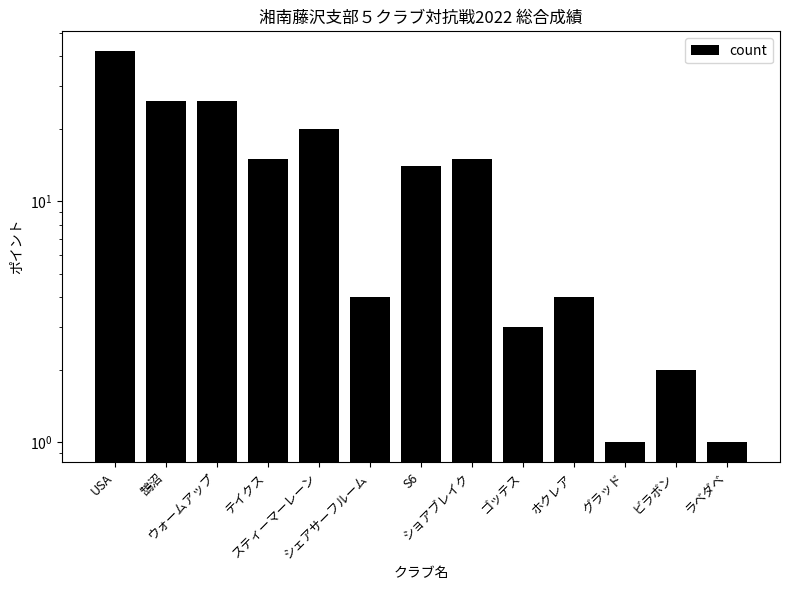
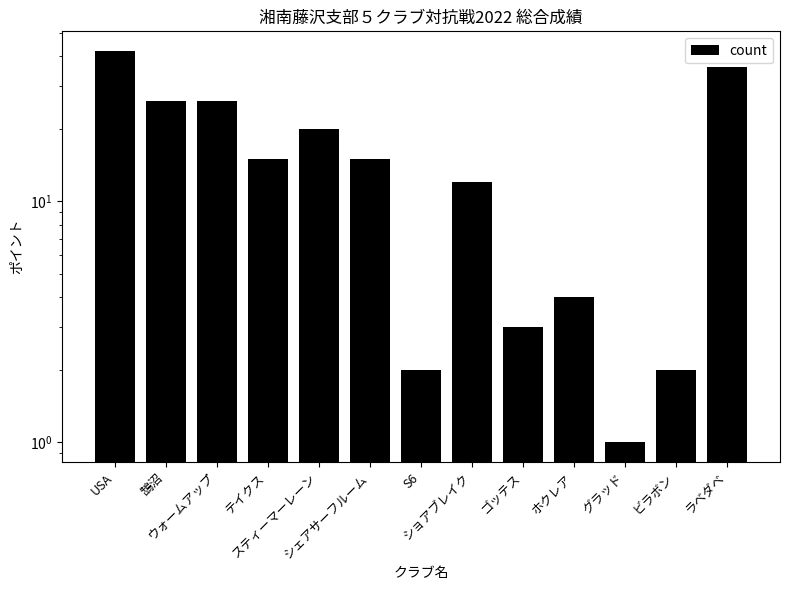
シェアサーフルーム: 4 -> 15
S6: 14 -> 2
ショアブレイク: 15 -> 12
ラベダベ: 1 -> 36
